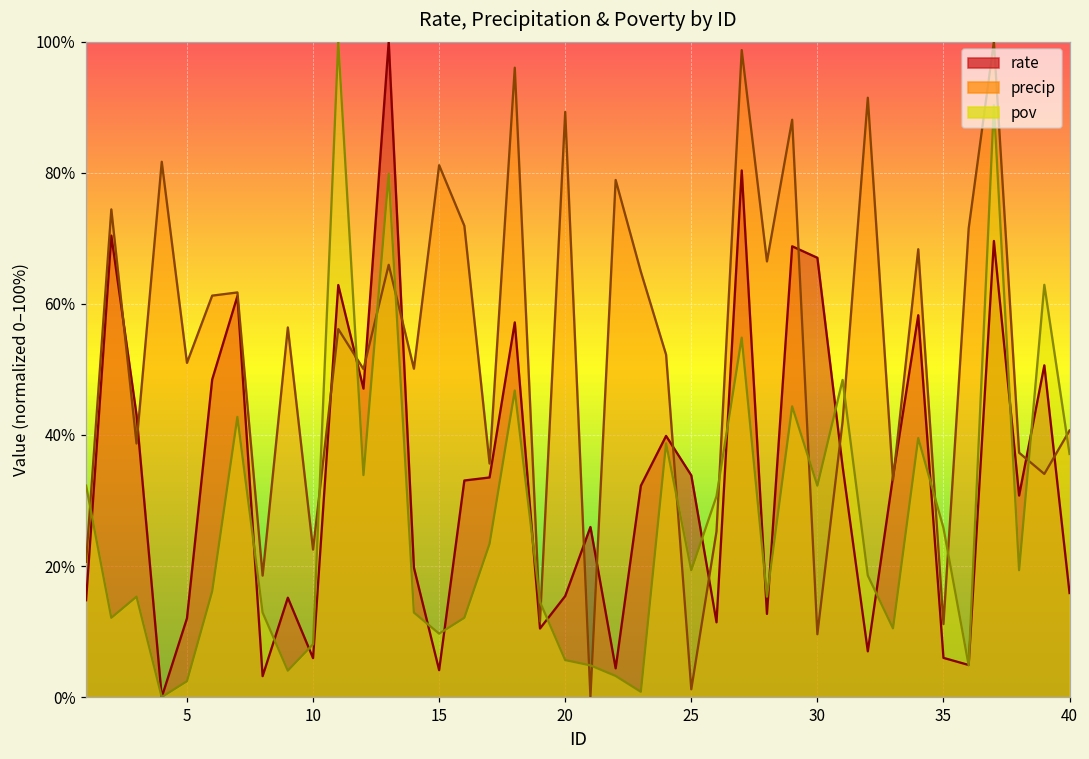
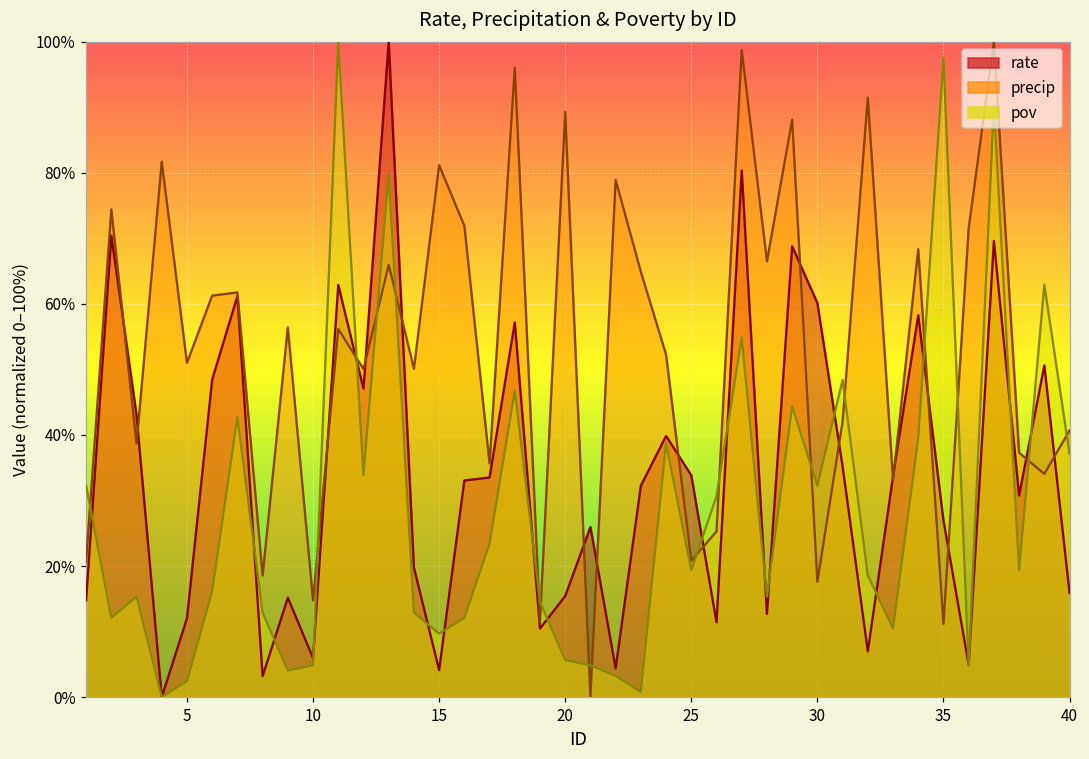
precip, 10: 23% -> 15%
pov, 10: 8% -> 5%
precip, 25: 1% -> 21%
rate, 30: 67% -> 60%
precip, 30: 10% -> 18%
rate, 35: 6% -> 27%
pov, 35: 26% -> 98%
